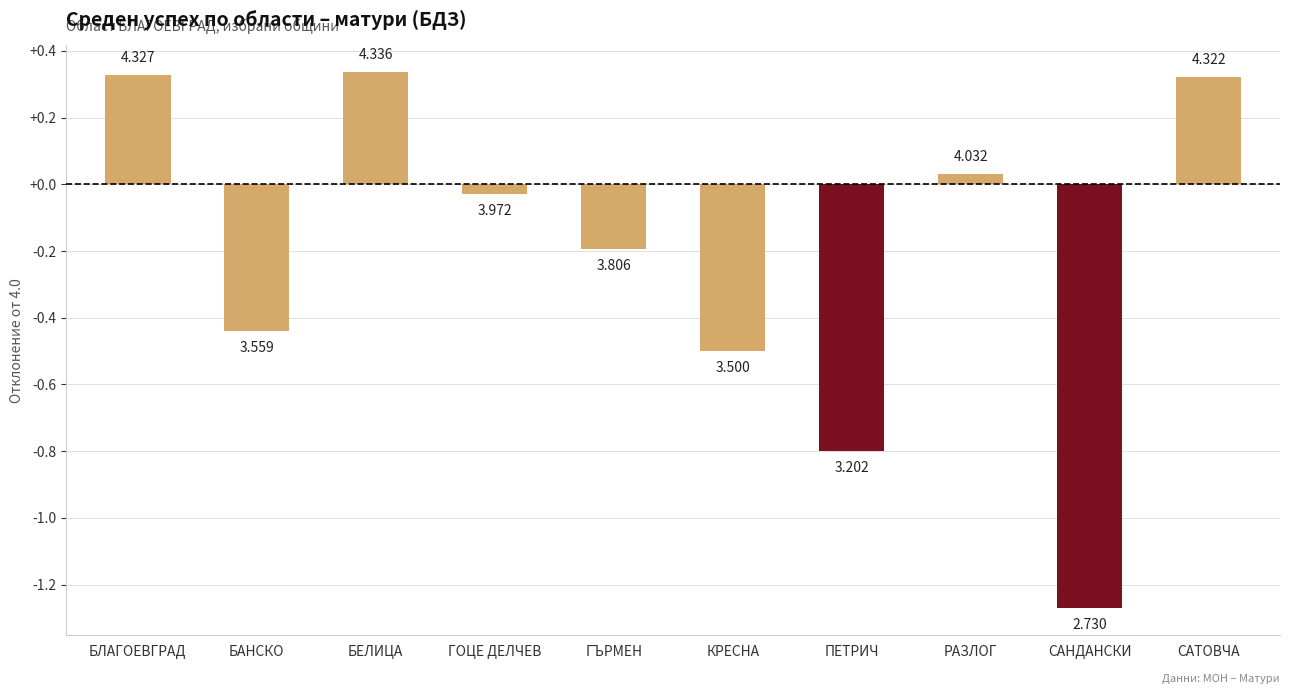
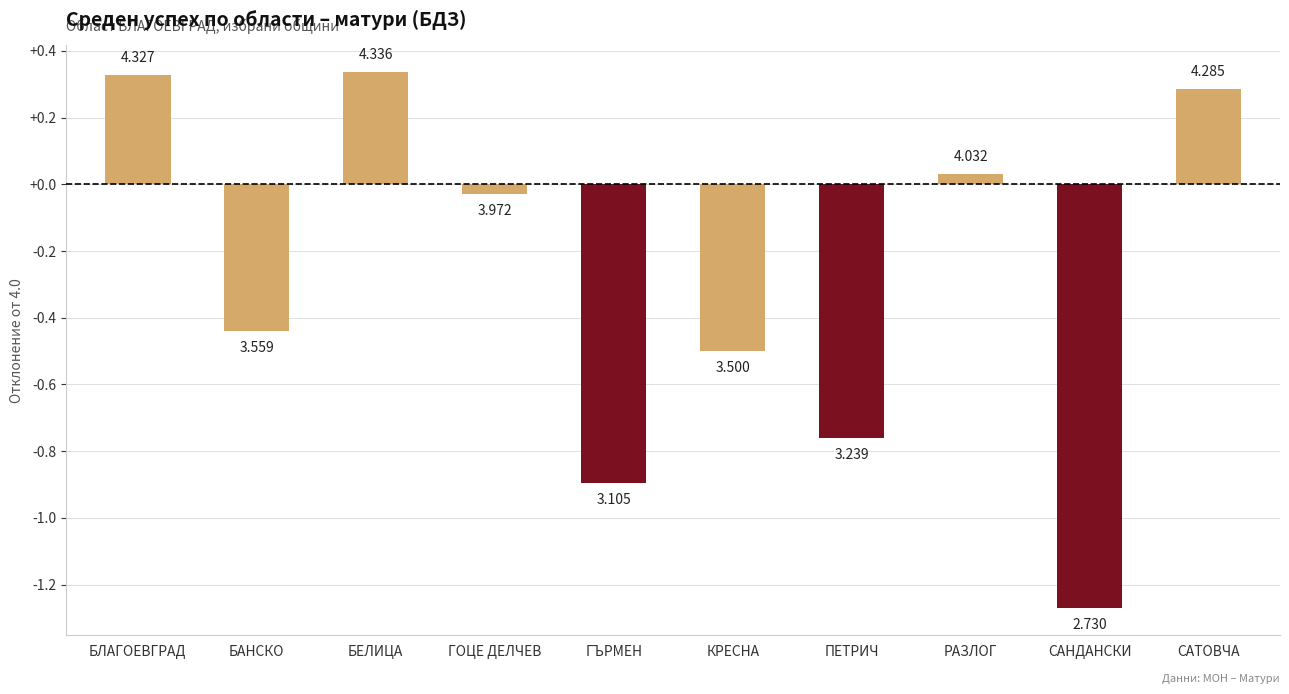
ГЪРМЕН: 3.806 -> 3.105
ПЕТРИЧ: 3.202 -> 3.239
САТОВЧА: 4.322 -> 4.285
